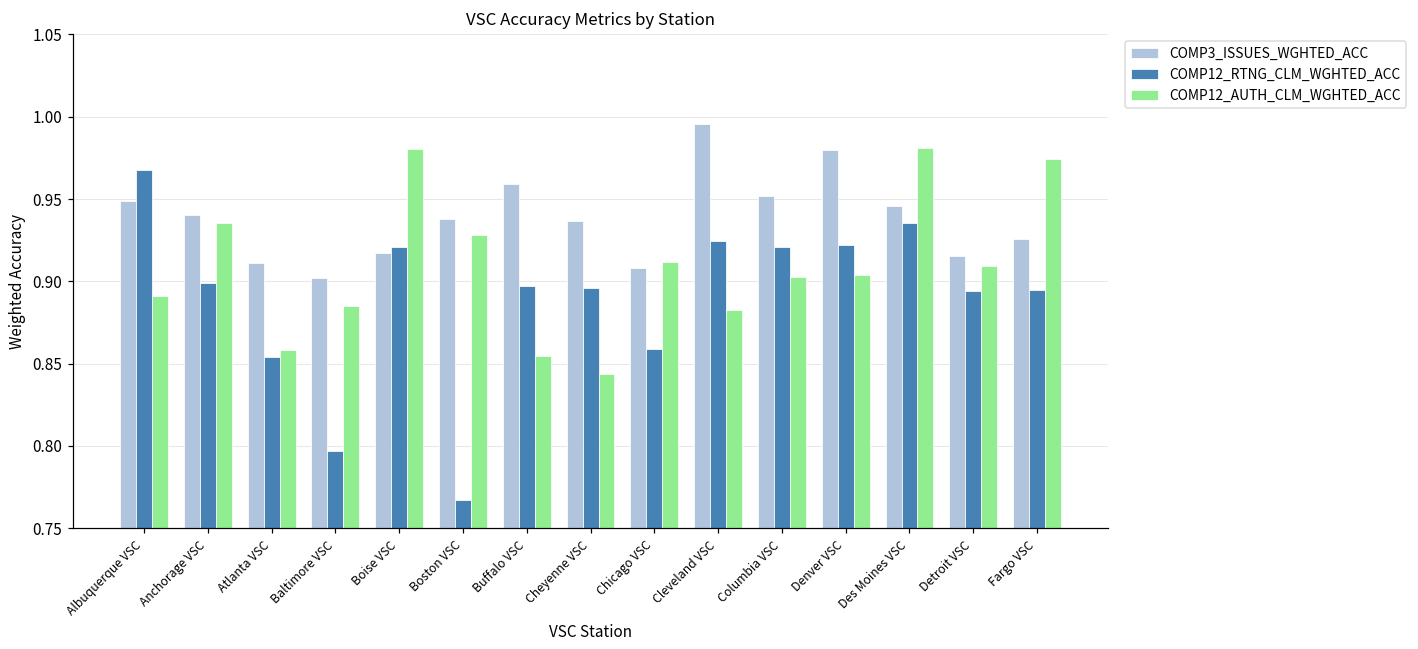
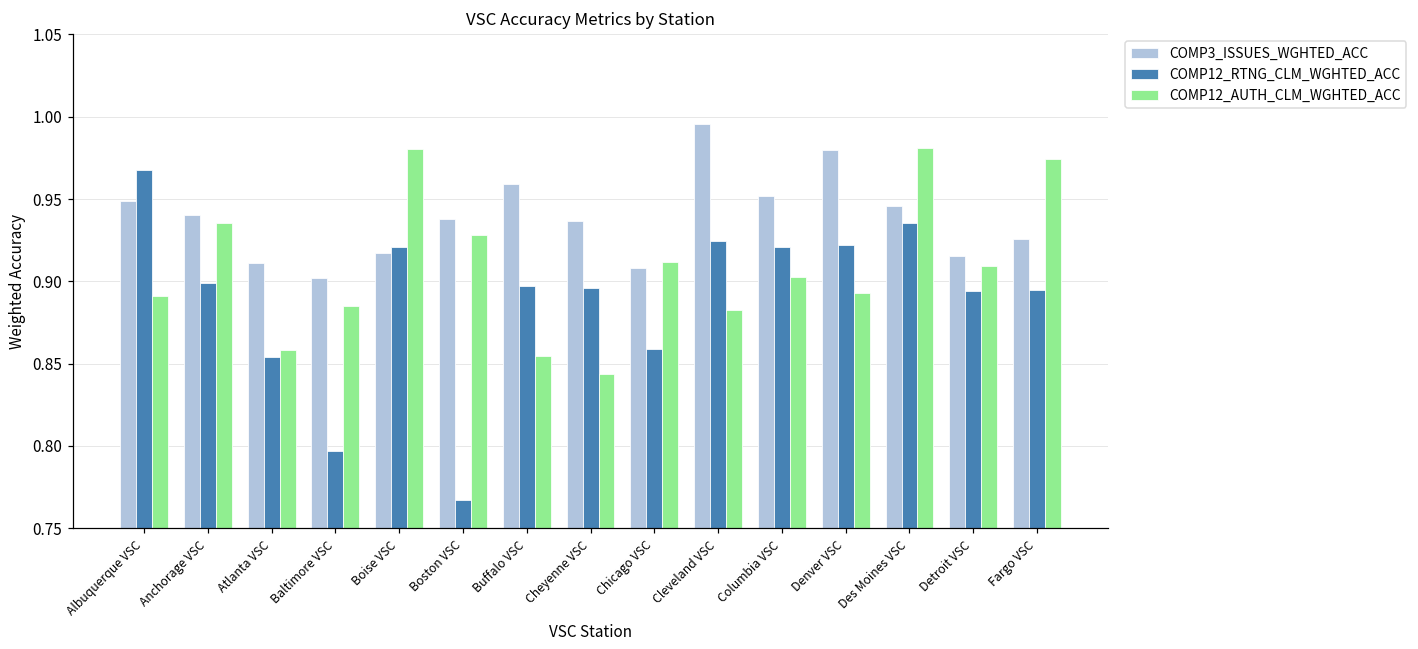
COMP12_AUTH_CLM_WGHTED_ACC, Denver VSC: 0.904 -> 0.893
